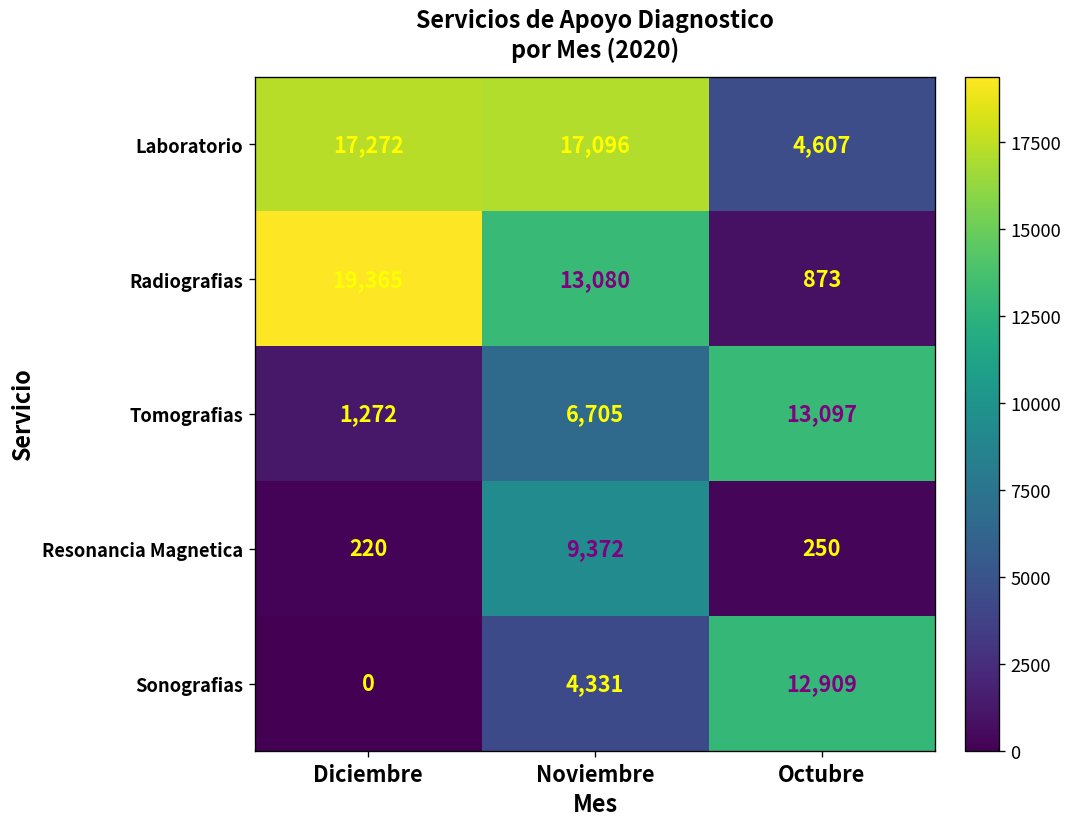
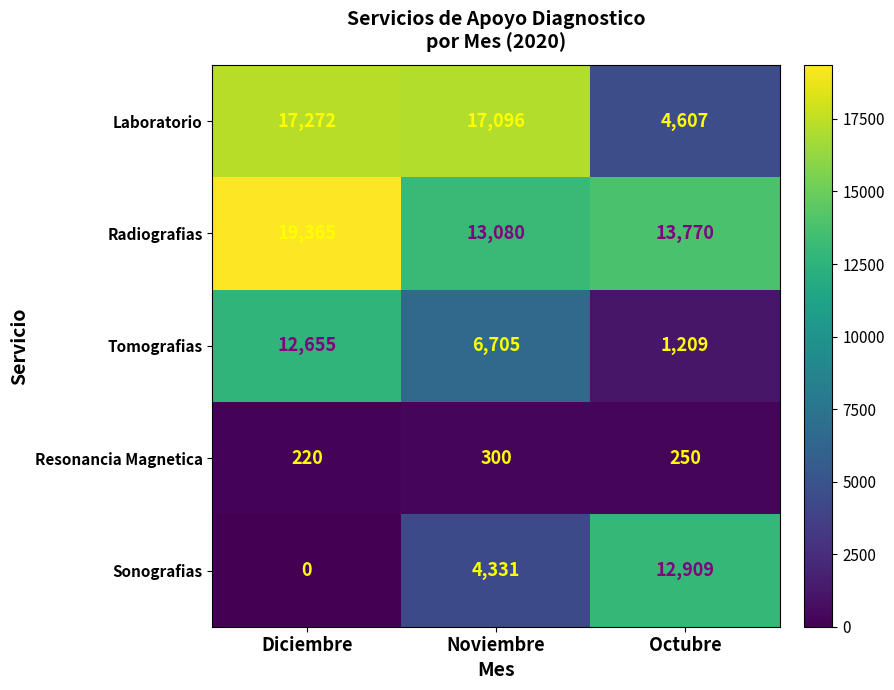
Radiografias, Octubre: 873 -> 13,770
Tomografias, Diciembre: 1,272 -> 12,655
Tomografias, Octubre: 13,097 -> 1,209
Resonancia Magnetica, Noviembre: 9,372 -> 300
